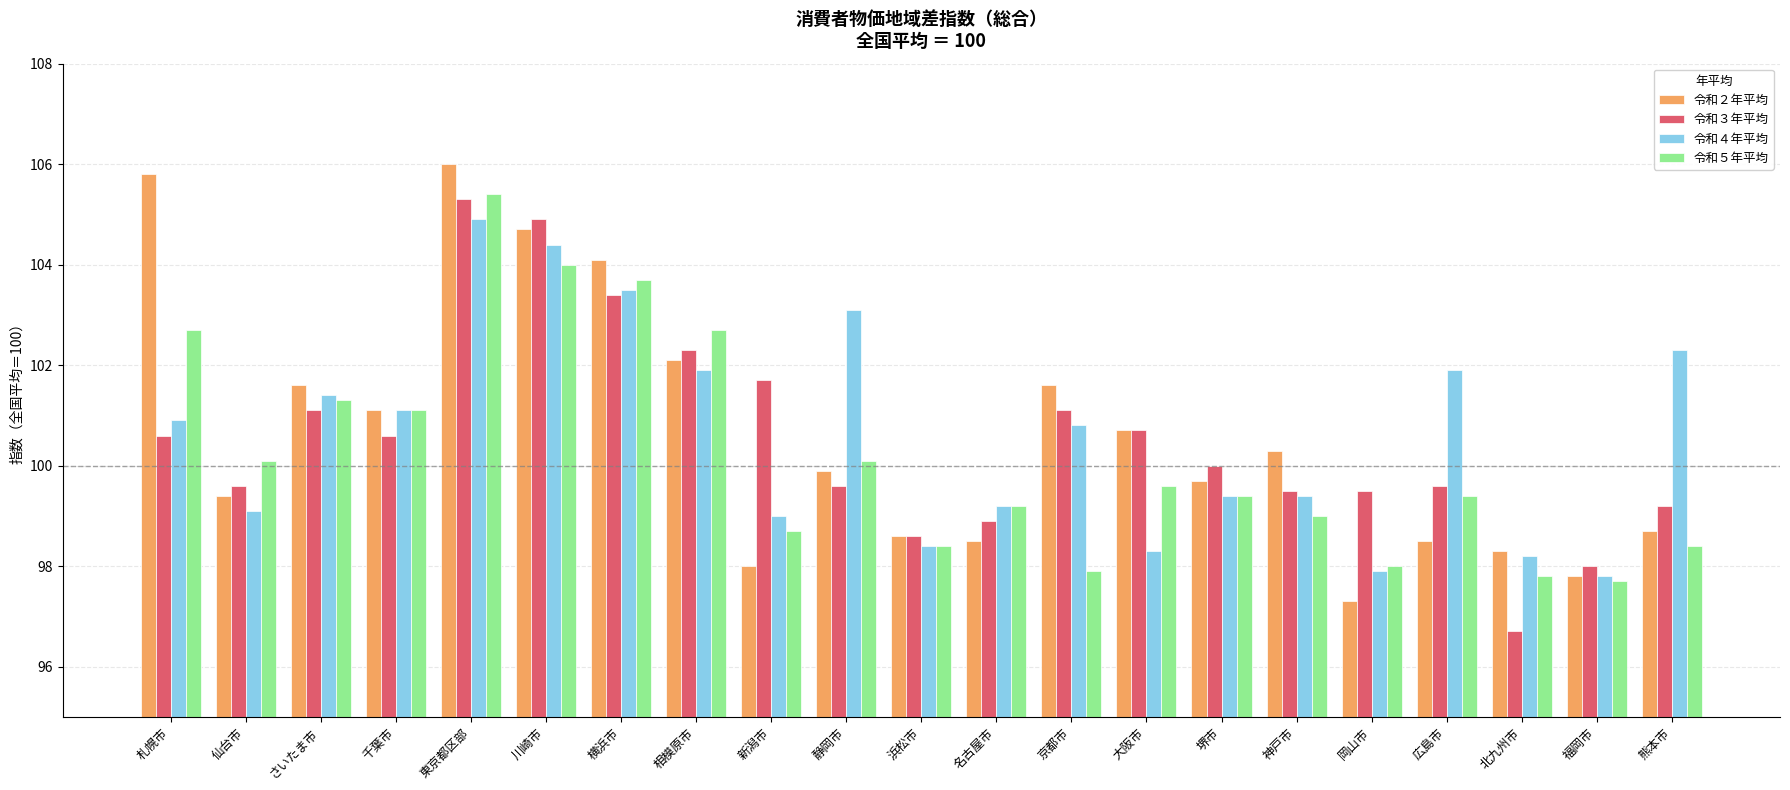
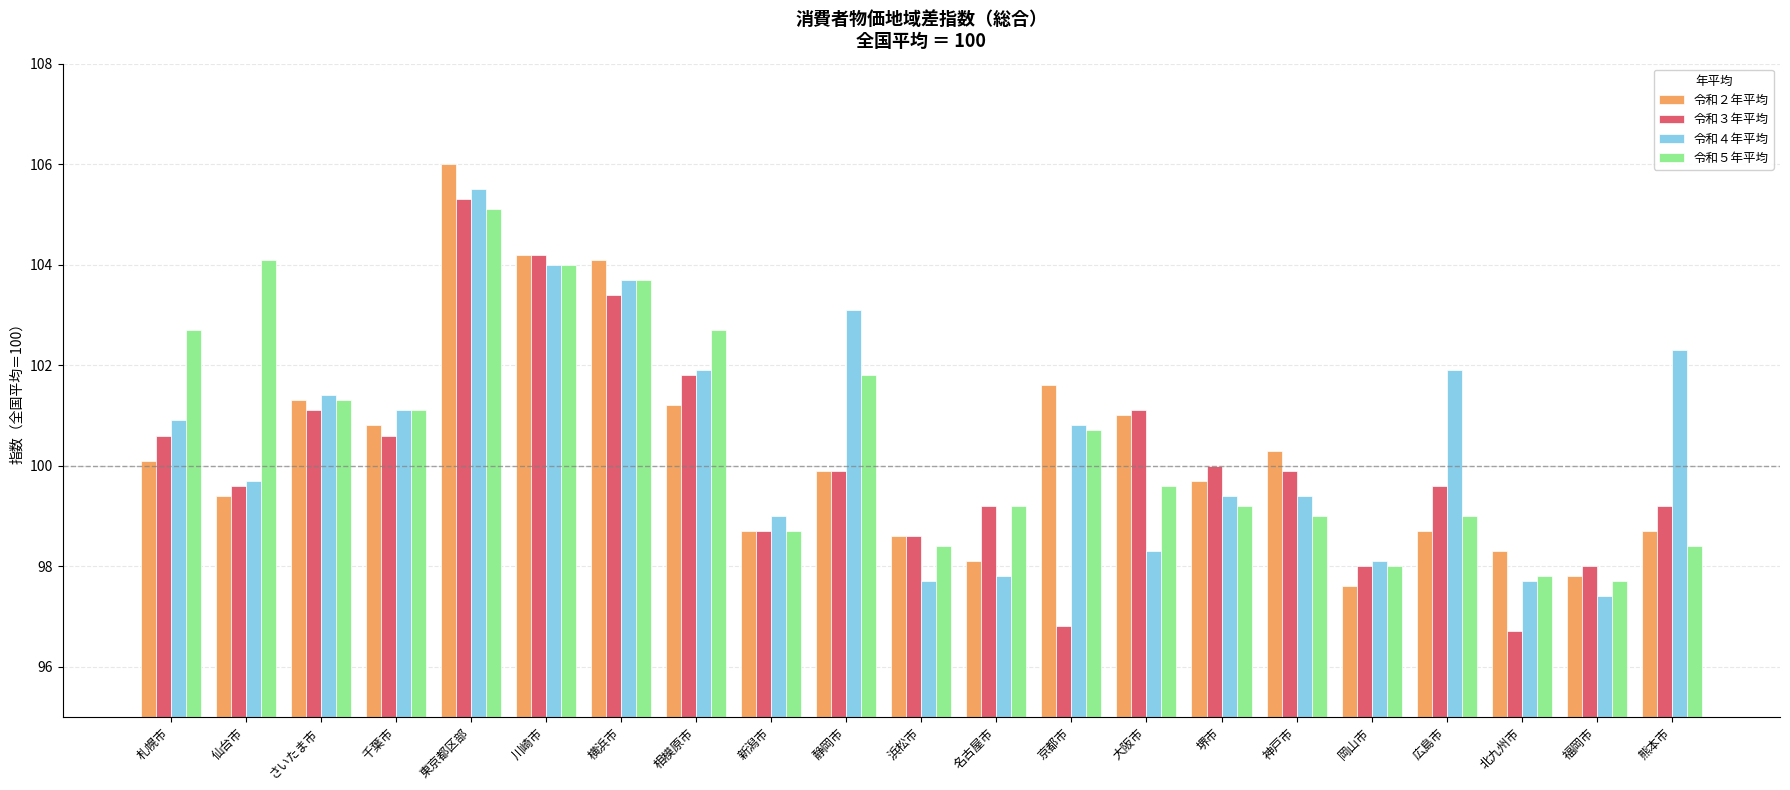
令和２年平均, 札幌市: 105.8 -> 100.1
令和４年平均, 仙台市: 99.1 -> 99.7
令和５年平均, 仙台市: 100.1 -> 104.1
令和２年平均, さいたま市: 101.6 -> 101.3
令和２年平均, 千葉市: 101.1 -> 100.8
令和４年平均, 東京都区部: 104.9 -> 105.5
令和５年平均, 東京都区部: 105.4 -> 105.1
令和２年平均, 川崎市: 104.7 -> 104.2
令和３年平均, 川崎市: 104.9 -> 104.2
令和４年平均, 川崎市: 104.4 -> 104.0
令和４年平均, 横浜市: 103.5 -> 103.7
令和２年平均, 相模原市: 102.1 -> 101.2
令和３年平均, 相模原市: 102.3 -> 101.8
令和２年平均, 新潟市: 98.0 -> 98.7
令和３年平均, 新潟市: 101.7 -> 98.7
令和３年平均, 静岡市: 99.6 -> 99.9
令和５年平均, 静岡市: 100.1 -> 101.8
令和４年平均, 浜松市: 98.4 -> 97.7
令和２年平均, 名古屋市: 98.5 -> 98.1
令和３年平均, 名古屋市: 98.9 -> 99.2
令和４年平均, 名古屋市: 99.2 -> 97.8
令和３年平均, 京都市: 101.1 -> 96.8
令和５年平均, 京都市: 97.9 -> 100.7
令和２年平均, 大阪市: 100.7 -> 101.0
令和３年平均, 大阪市: 100.7 -> 101.1
令和５年平均, 堺市: 99.4 -> 99.2
令和３年平均, 神戸市: 99.5 -> 99.9
令和２年平均, 岡山市: 97.3 -> 97.6
令和３年平均, 岡山市: 99.5 -> 98.0
令和４年平均, 岡山市: 97.9 -> 98.1
令和２年平均, 広島市: 98.5 -> 98.7
令和５年平均, 広島市: 99.4 -> 99.0
令和４年平均, 北九州市: 98.2 -> 97.7
令和４年平均, 福岡市: 97.8 -> 97.4
